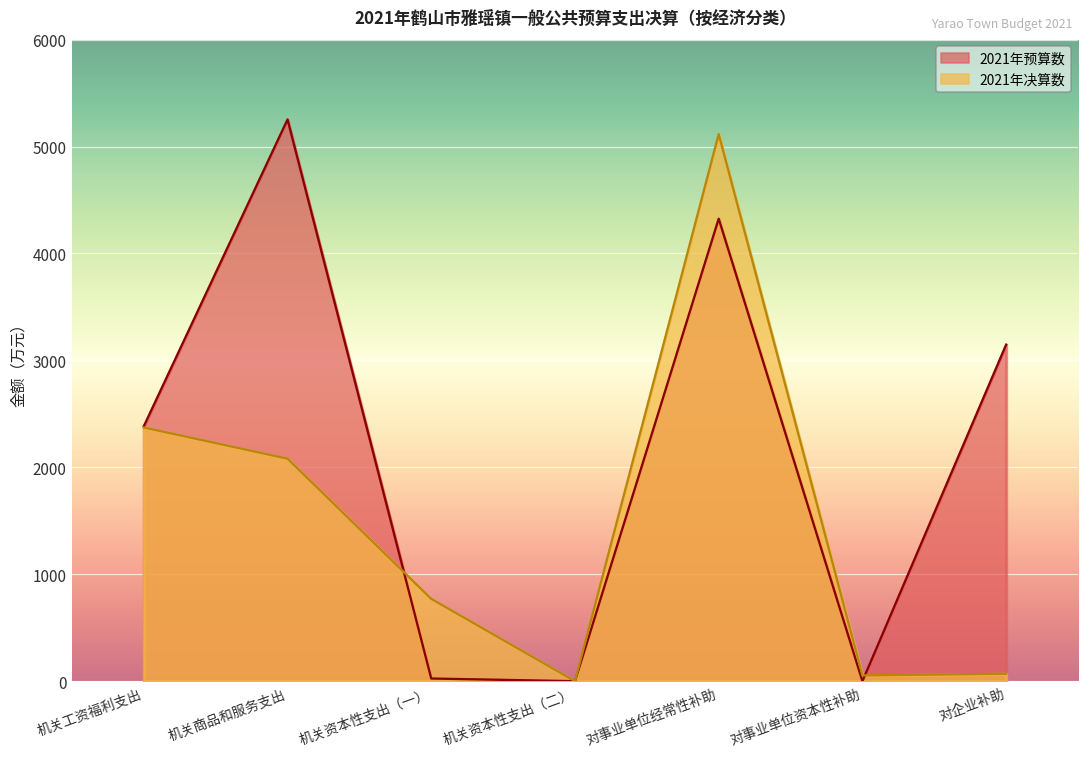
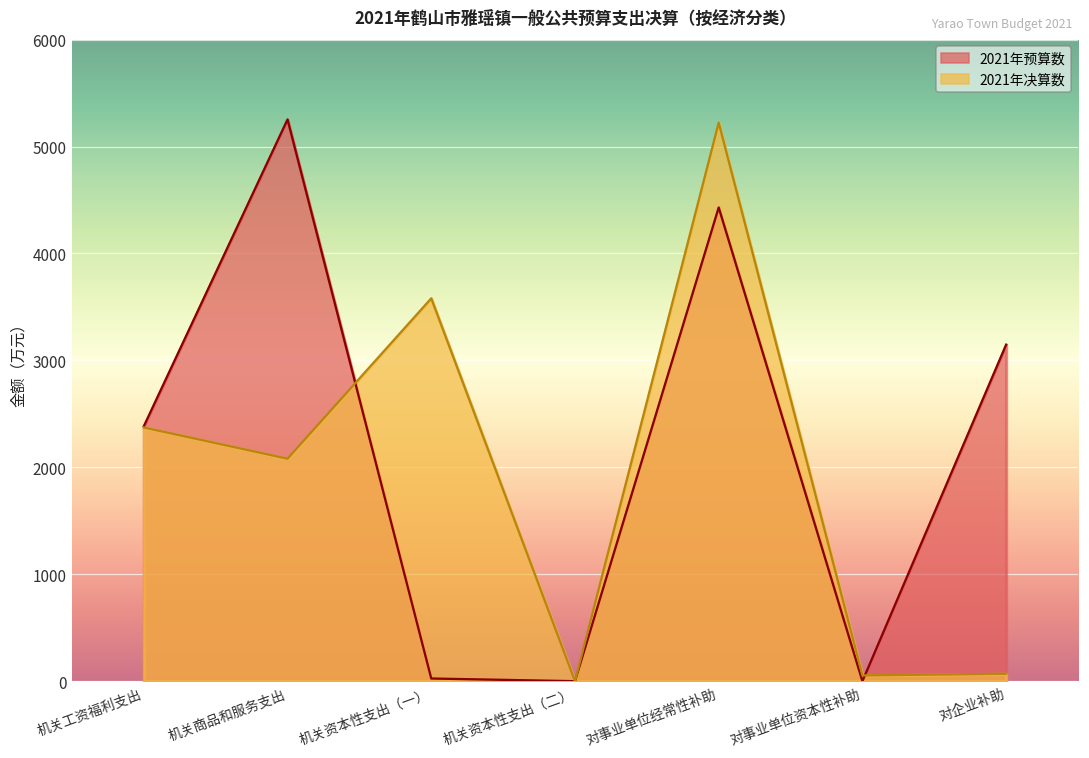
2021年决算数, 机关资本性支出（一）: 800 -> 3600
2021年预算数, 对事业单位经常性补助: 4300 -> 4400
2021年决算数, 对事业单位经常性补助: 5100 -> 5200
